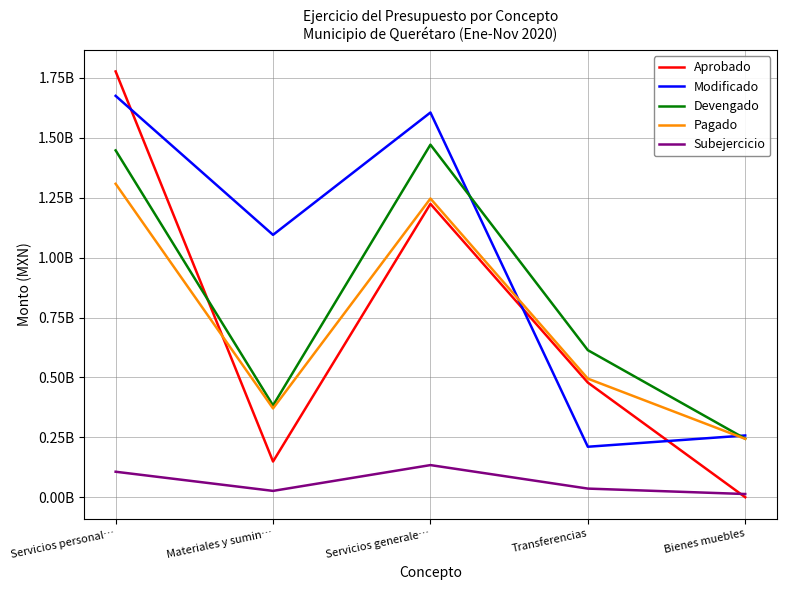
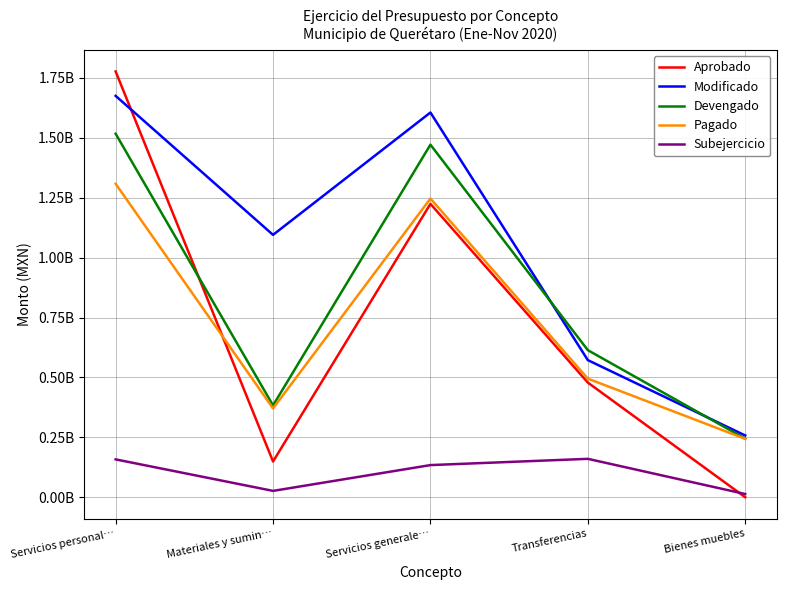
Devengado, Servicios personal…: 1450000000 -> 1520000000
Subejercicio, Servicios personal…: 110000000 -> 160000000
Modificado, Transferencias: 210000000 -> 570000000
Subejercicio, Transferencias: 40000000 -> 160000000
